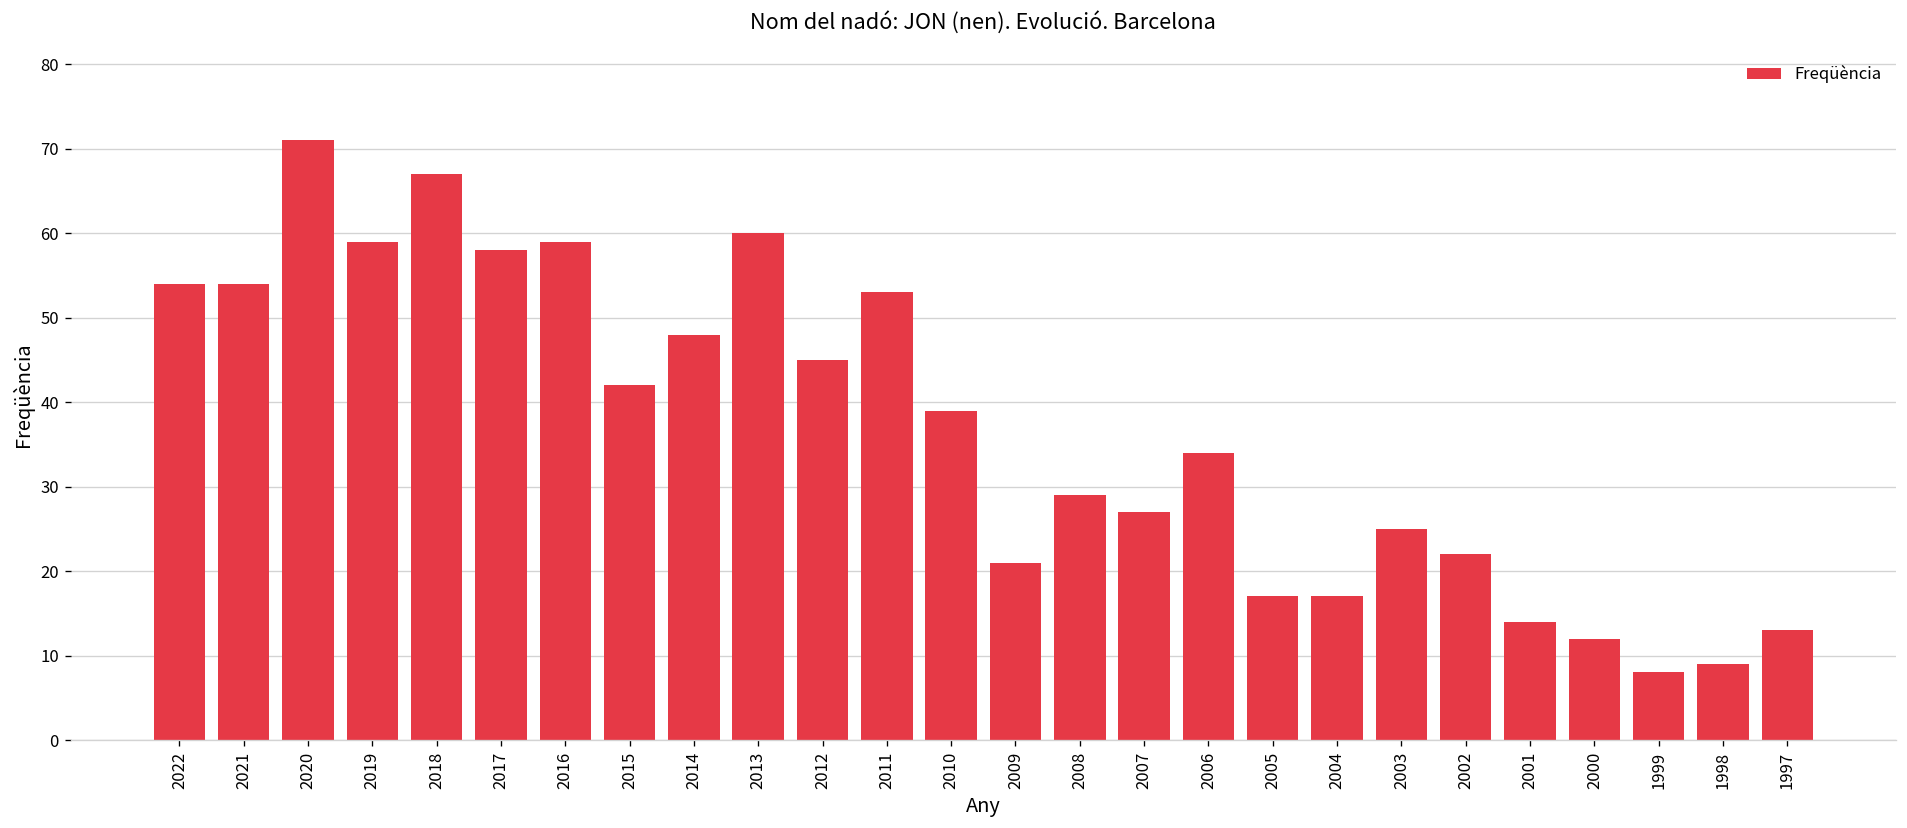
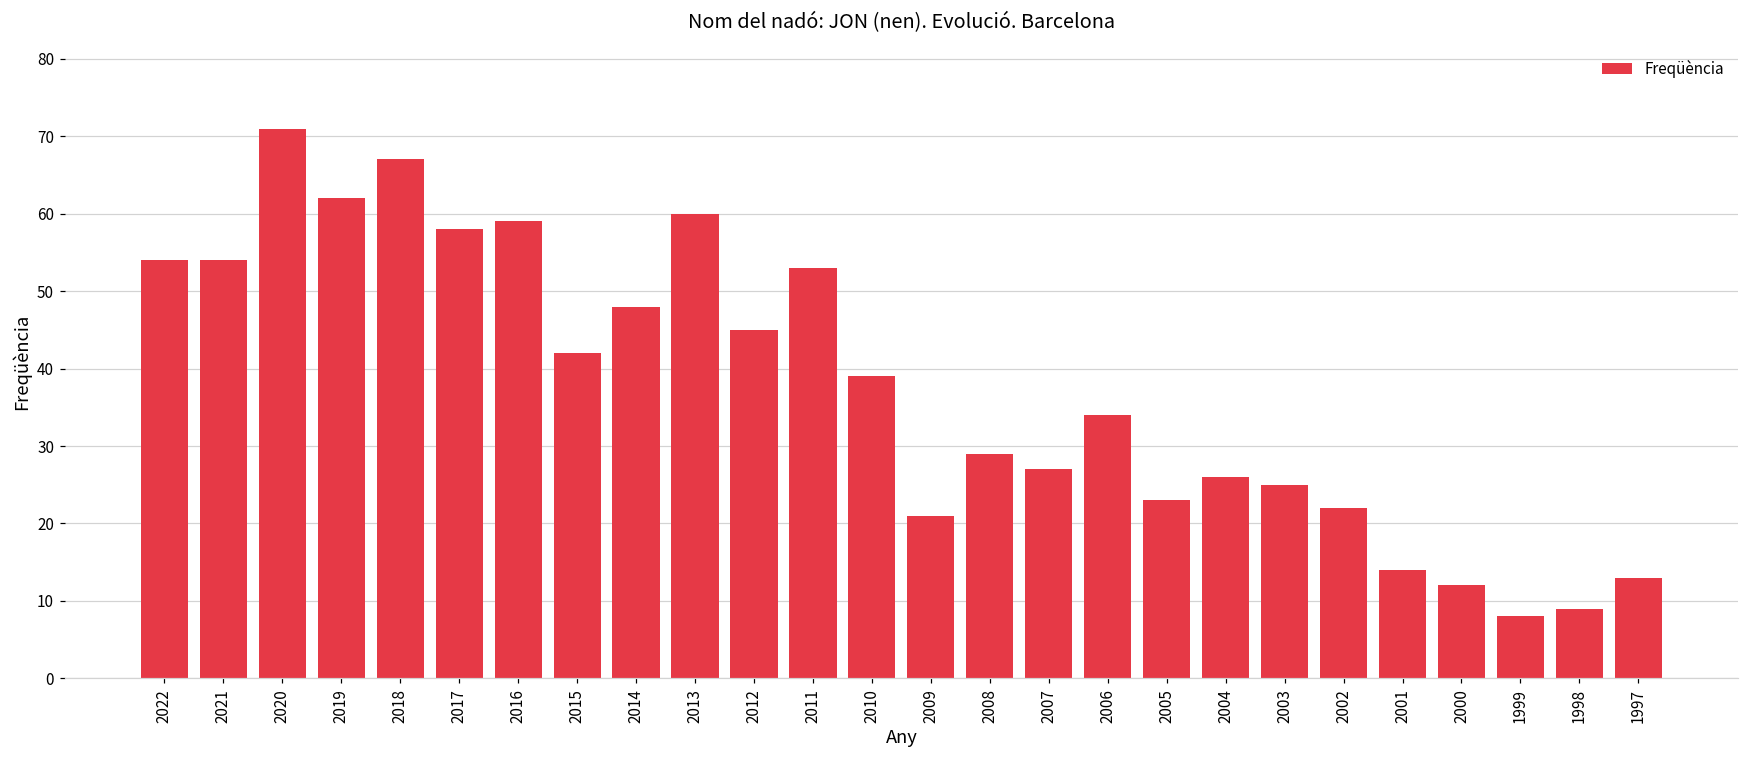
2019: 59 -> 62
2005: 17 -> 23
2004: 17 -> 26
